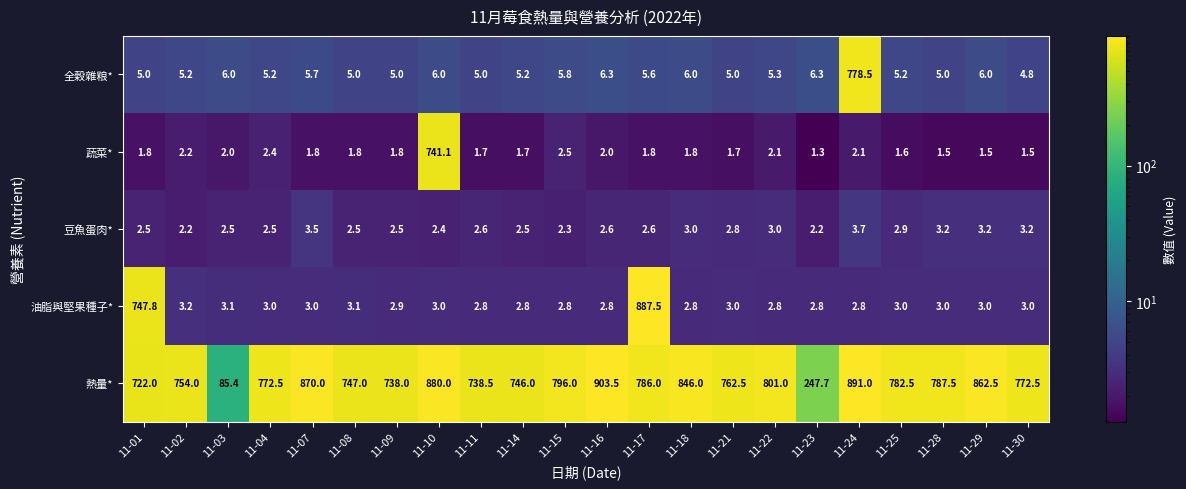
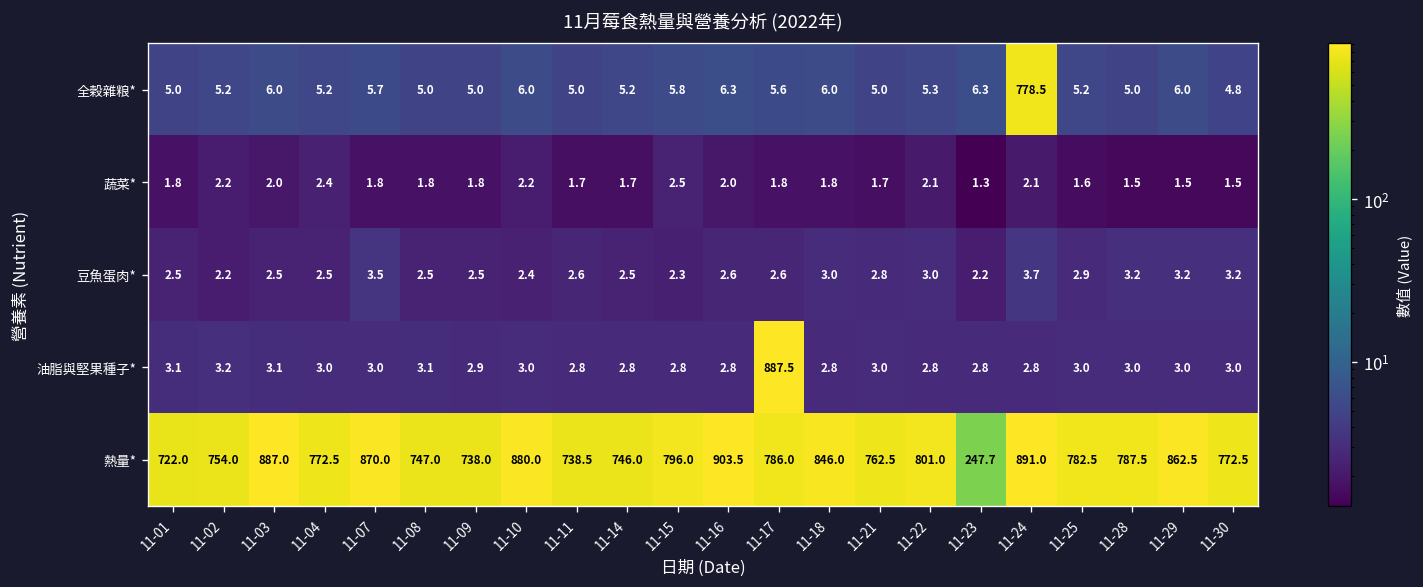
蔬菜*, 11-10: 741.1 -> 2.2
油脂與堅果種子*, 11-01: 747.8 -> 3.1
熱量*, 11-03: 85.4 -> 887.0
